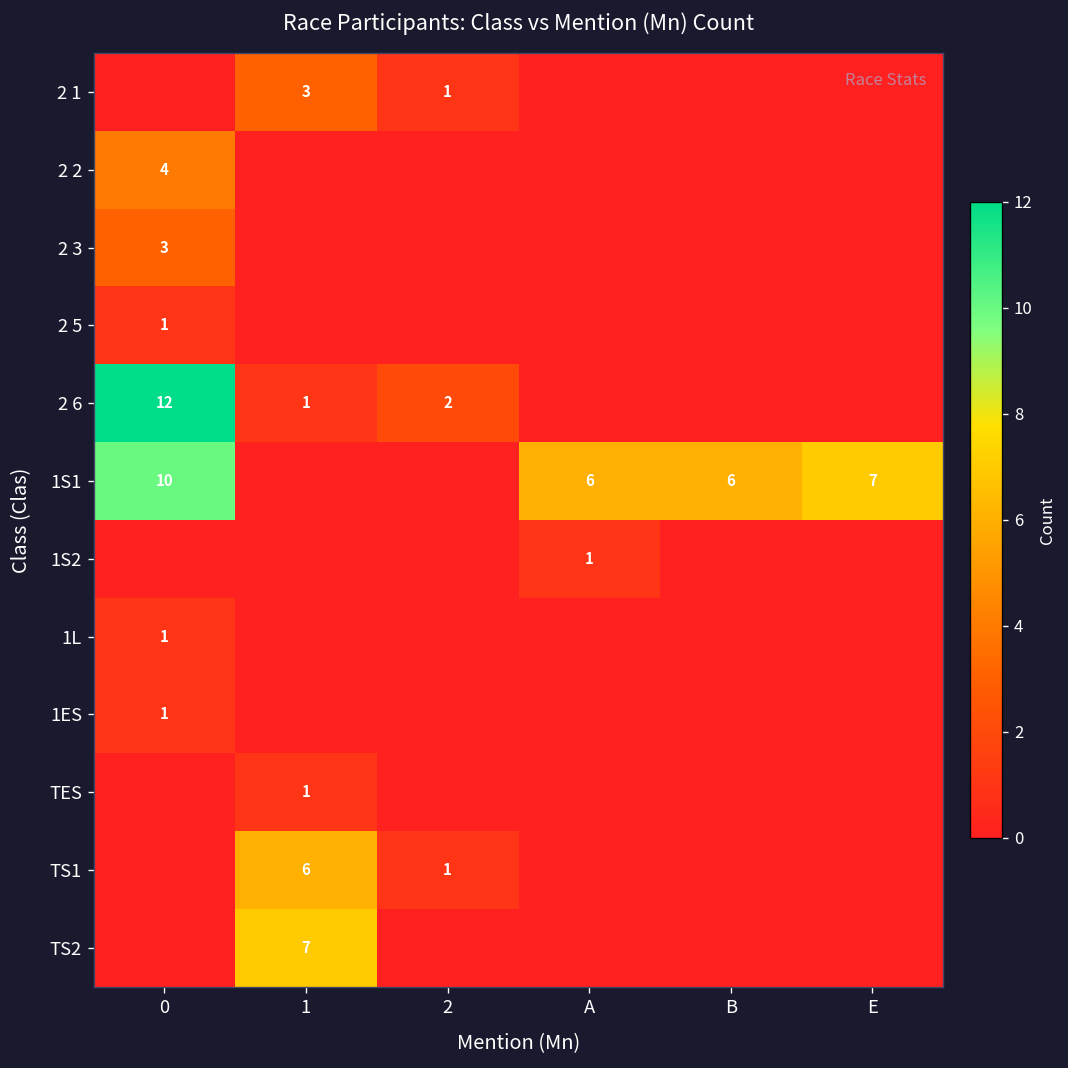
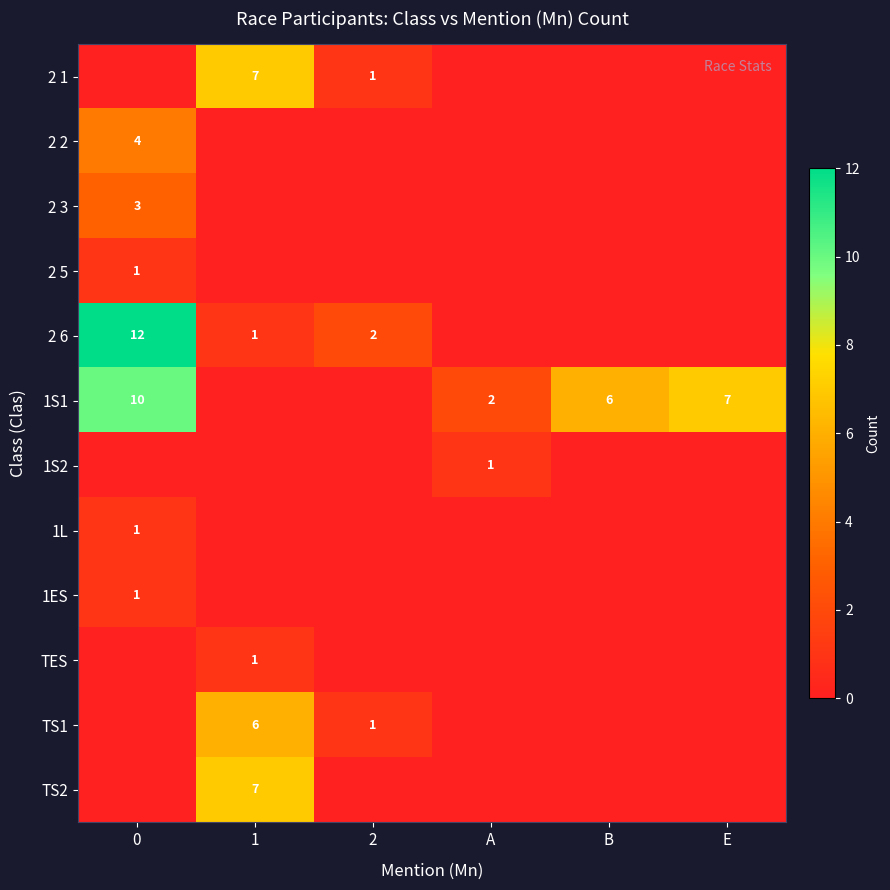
2 1, 1: 3 -> 7
1S1, A: 6 -> 2
